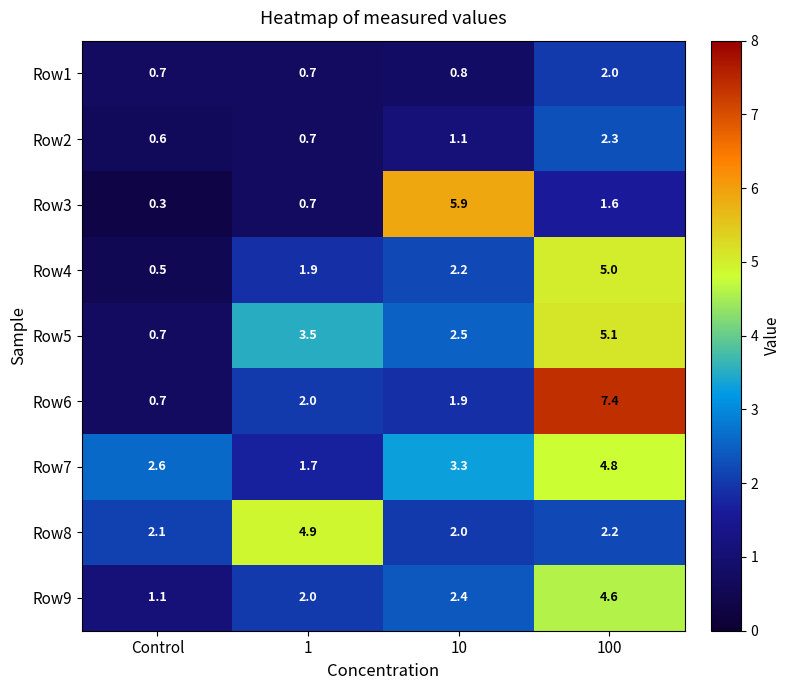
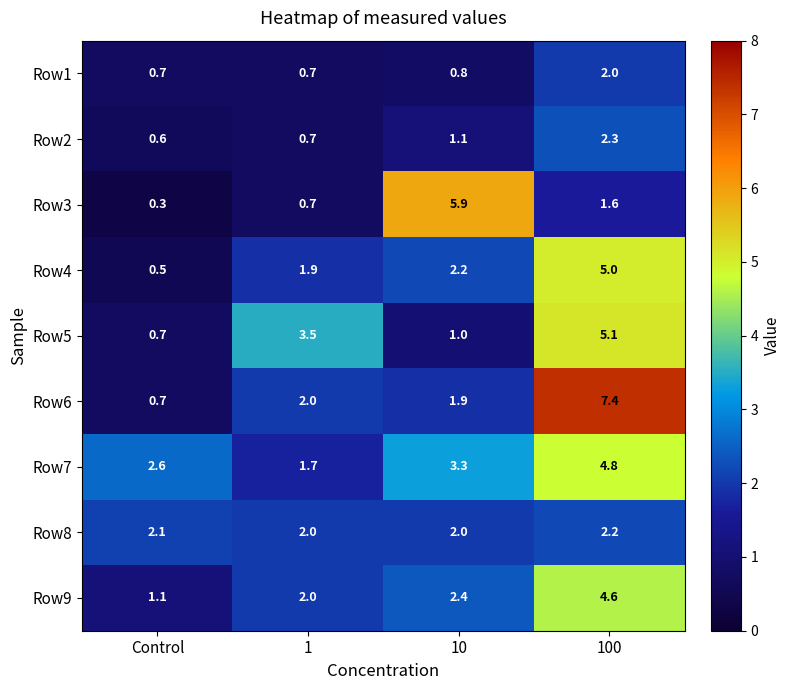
Row5, 10: 2.5 -> 1.0
Row8, 1: 4.9 -> 2.0
